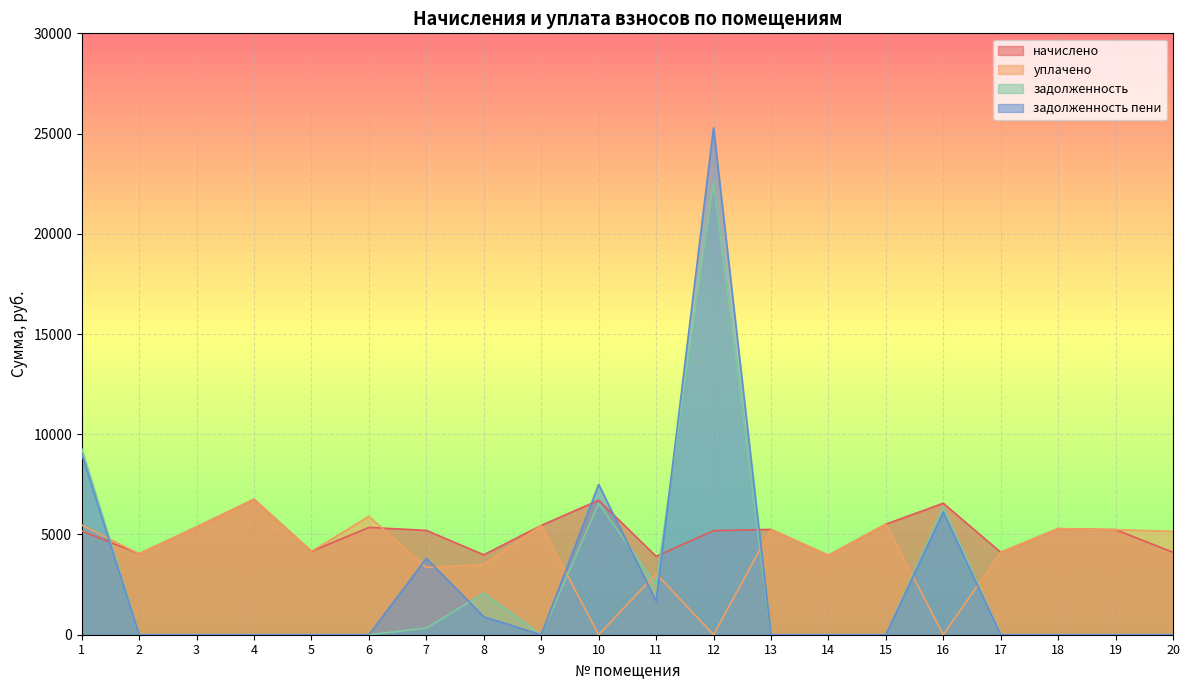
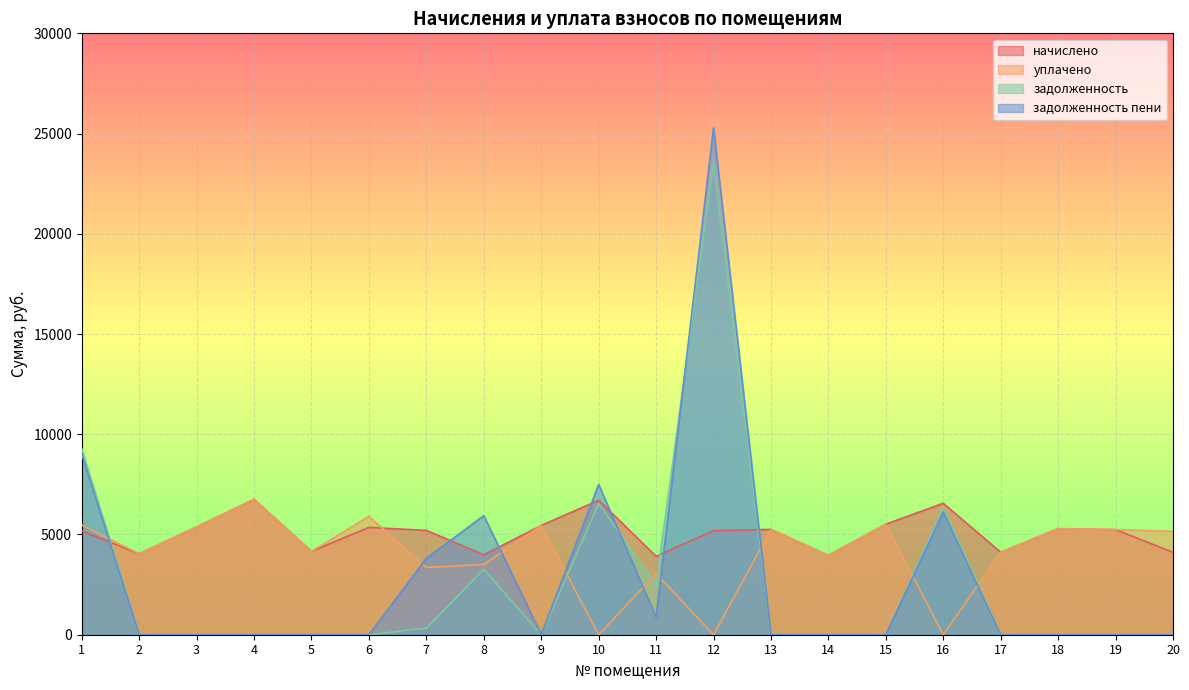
задолженность, 8: 2100 -> 3300
задолженность пени, 8: 900 -> 5900
задолженность пени, 11: 1700 -> 900
задолженность, 12: 22600 -> 23600
